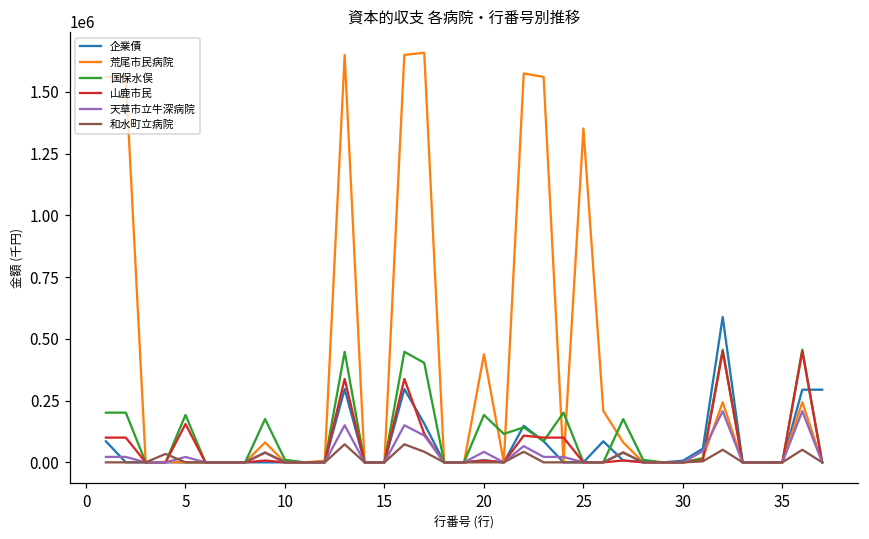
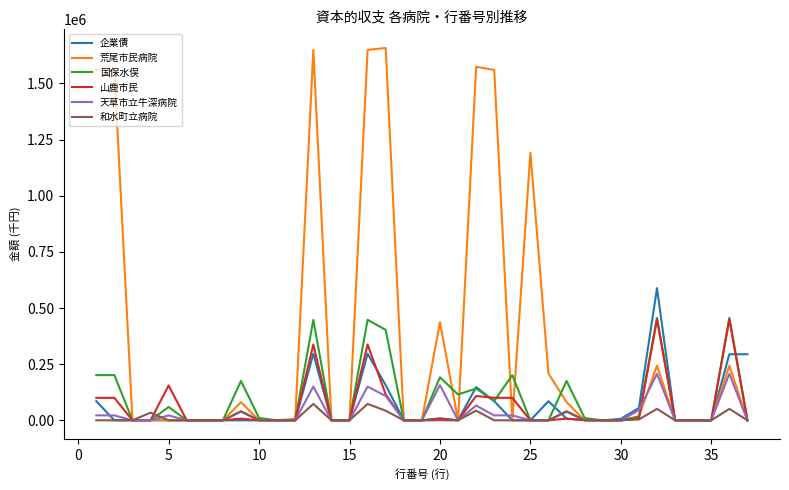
国保水俣, 5: 190000 -> 60000
天草市立牛深病院, 20: 40000 -> 160000
荒尾市民病院, 25: 1350000 -> 1190000
